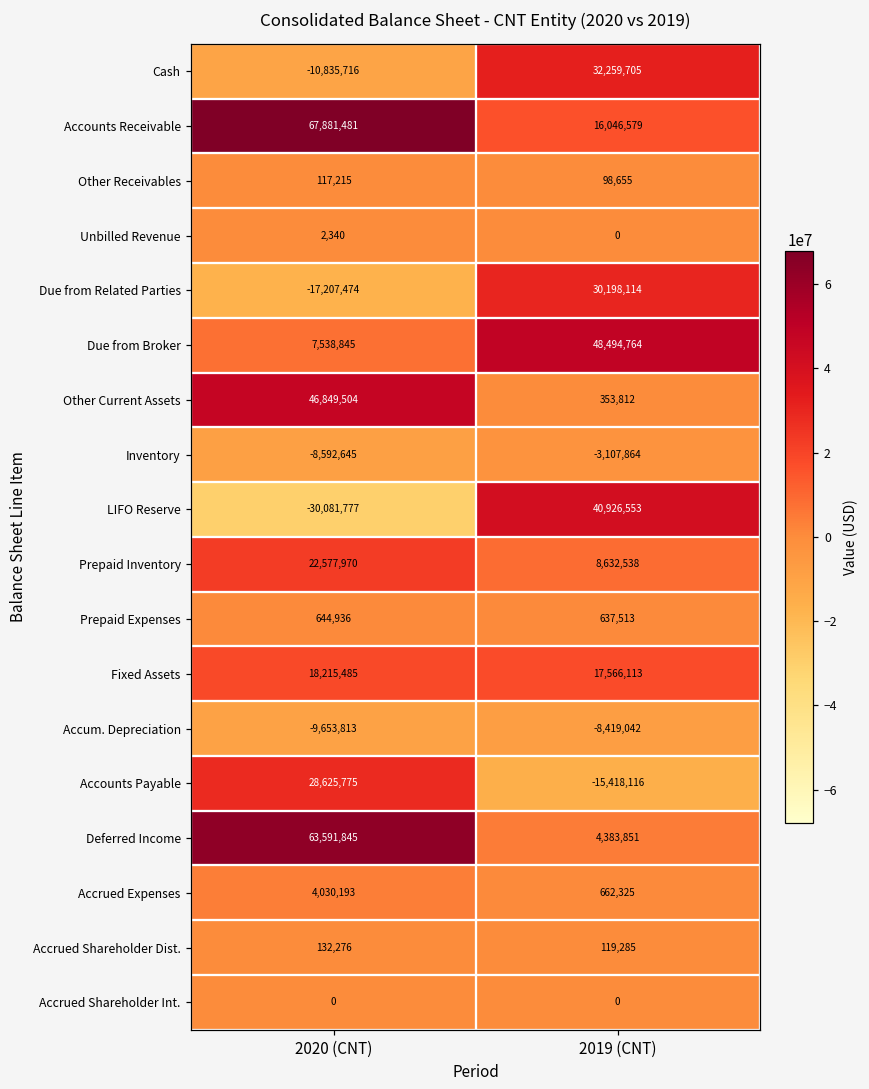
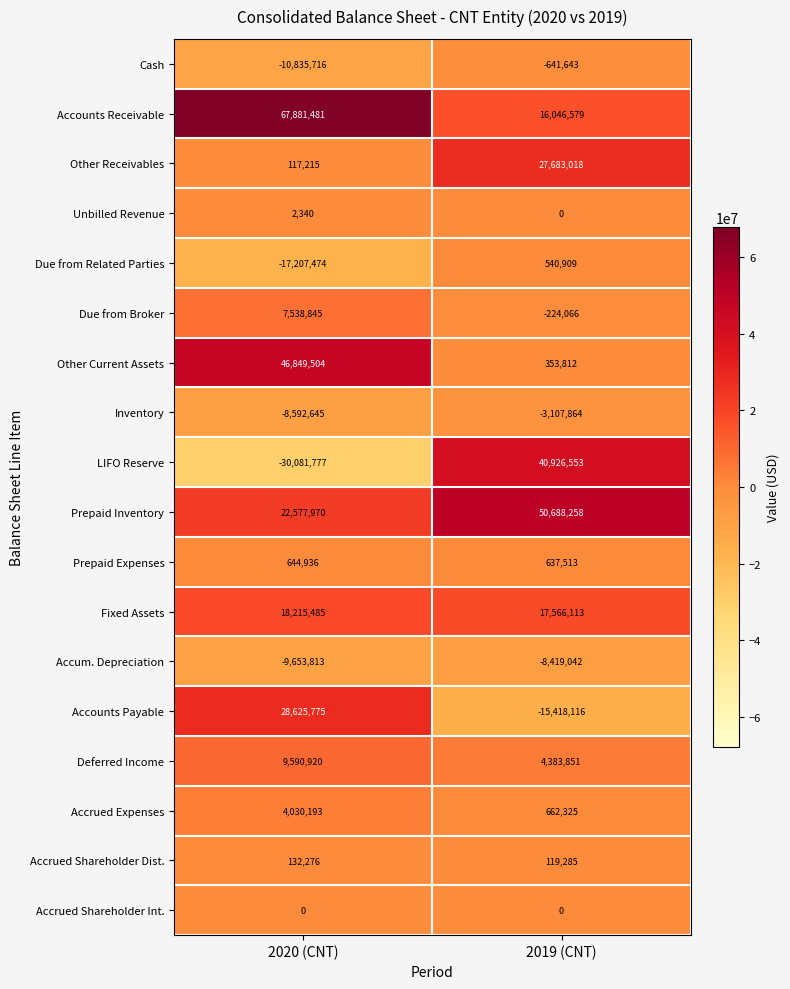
Cash, 2019 (CNT): 32,259,705 -> -641,643
Other Receivables, 2019 (CNT): 98,655 -> 27,683,018
Due from Related Parties, 2019 (CNT): 30,198,114 -> 540,909
Due from Broker, 2019 (CNT): 48,494,764 -> -224,066
Prepaid Inventory, 2019 (CNT): 8,632,538 -> 50,688,258
Deferred Income, 2020 (CNT): 63,591,845 -> 9,590,920
